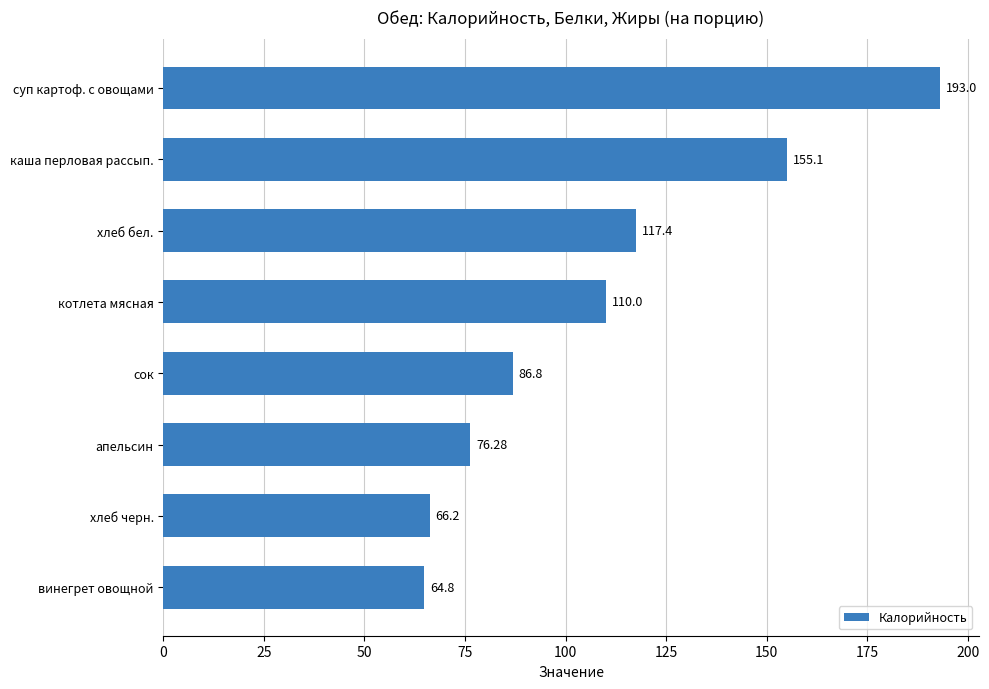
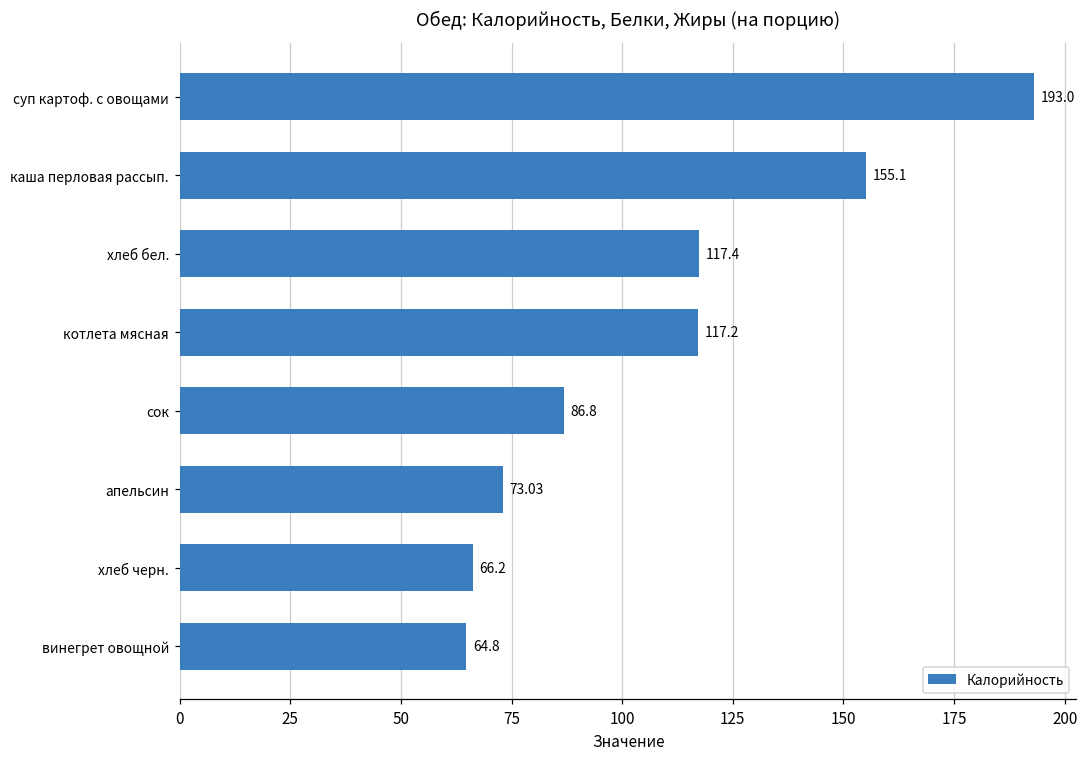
котлета мясная: 110.0 -> 117.2
апельсин: 76.28 -> 73.03
